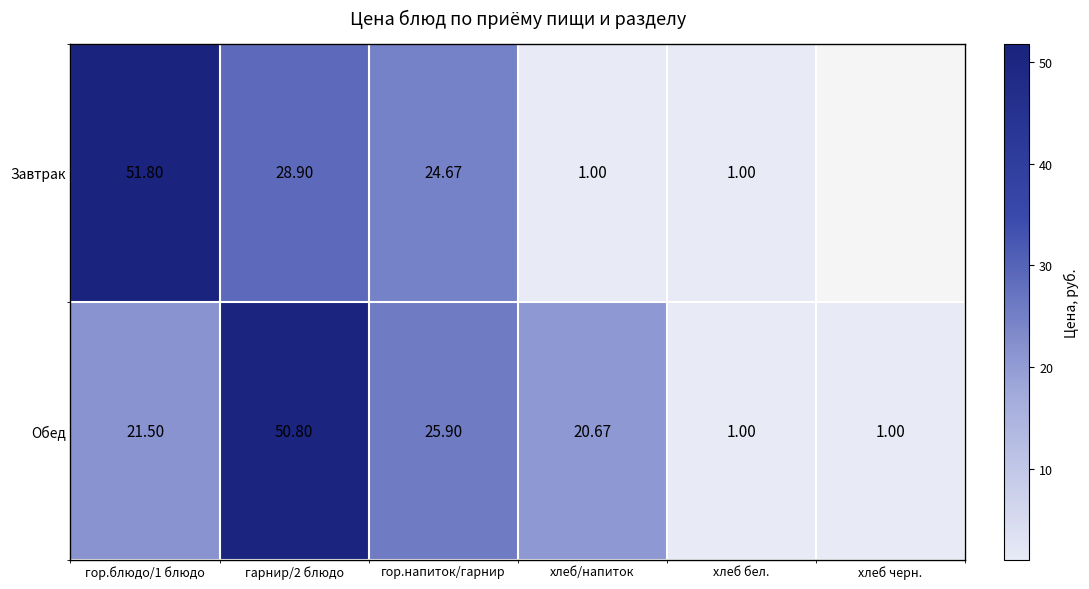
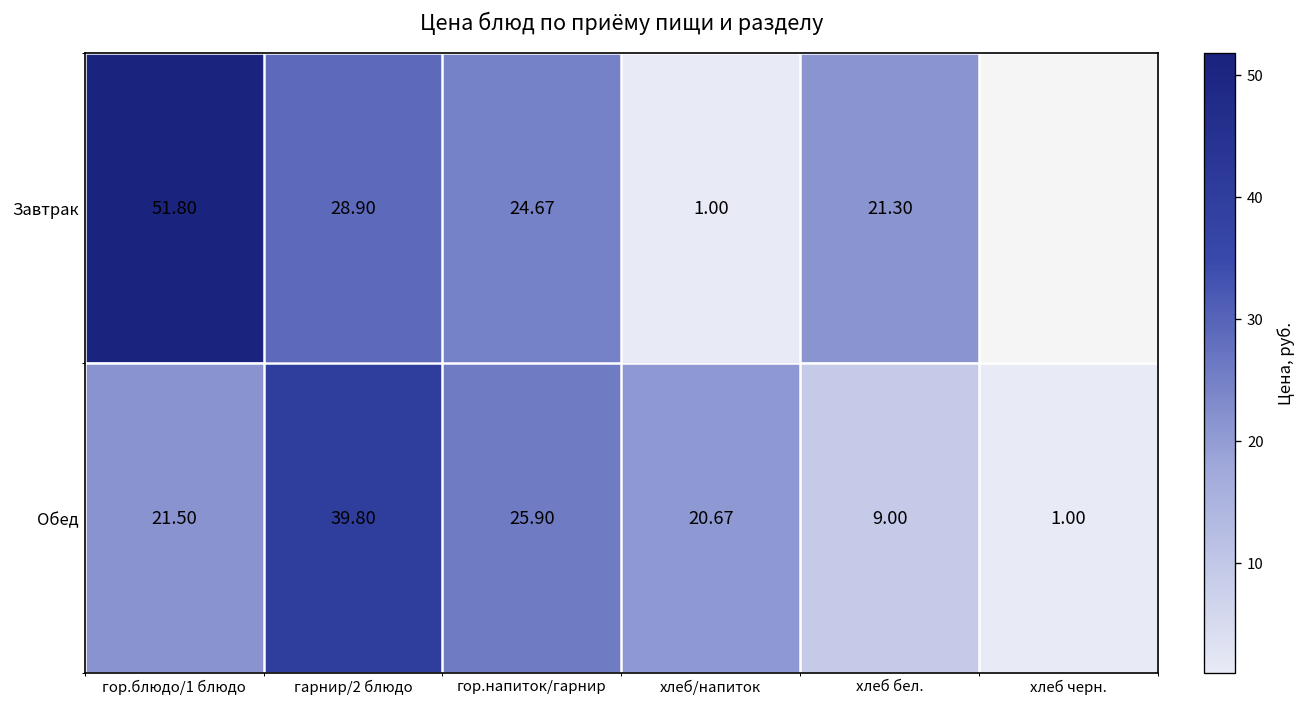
Завтрак, хлеб бел.: 1.00 -> 21.30
Обед, гарнир/2 блюдо: 50.80 -> 39.80
Обед, хлеб бел.: 1.00 -> 9.00
